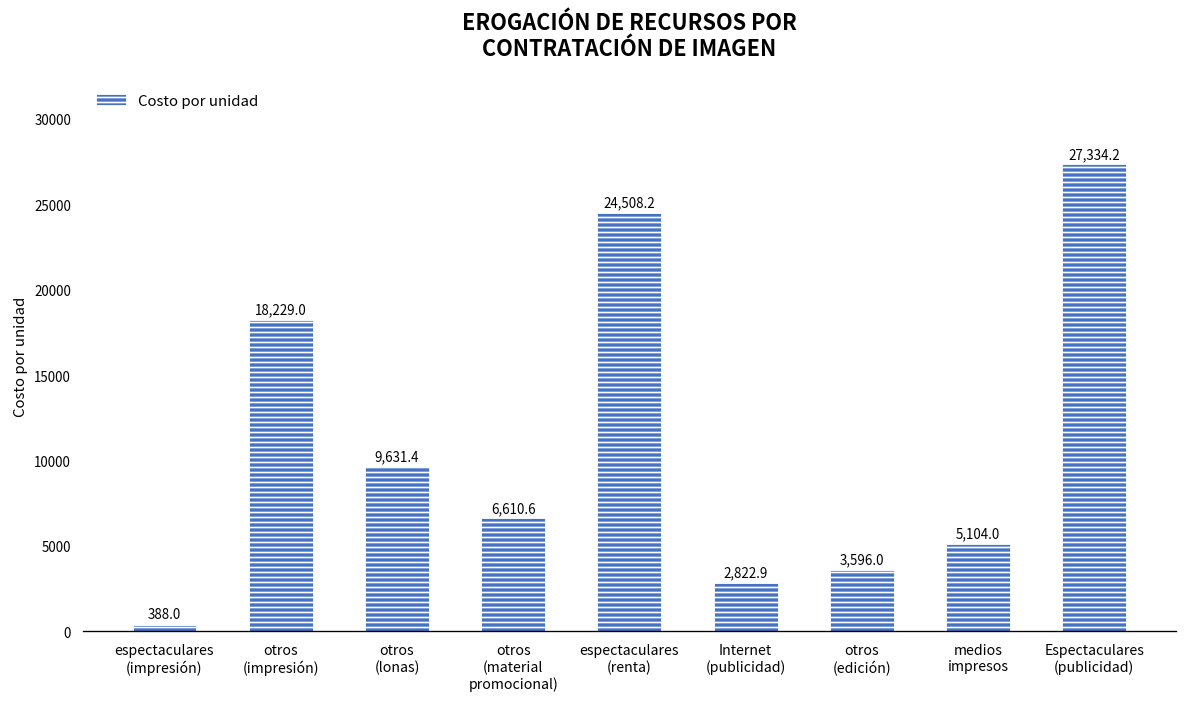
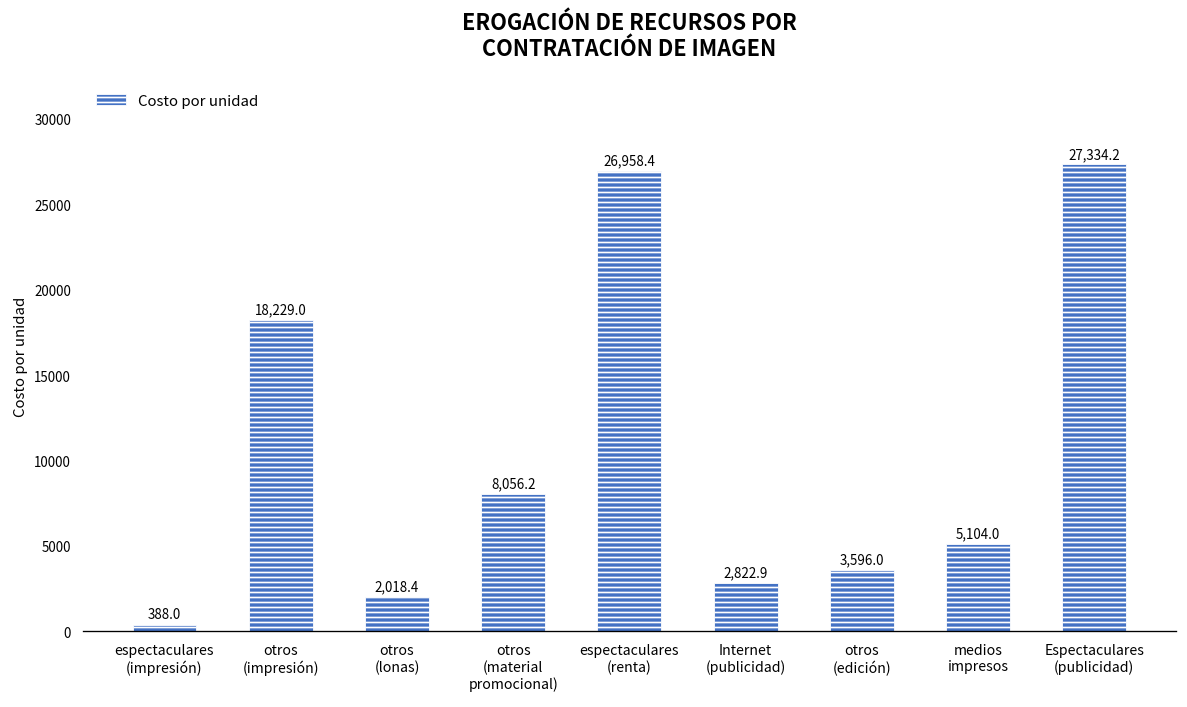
otros (lonas): 9,631.4 -> 2,018.4
otros (material promocional): 6,610.6 -> 8,056.2
espectaculares (renta): 24,508.2 -> 26,958.4
